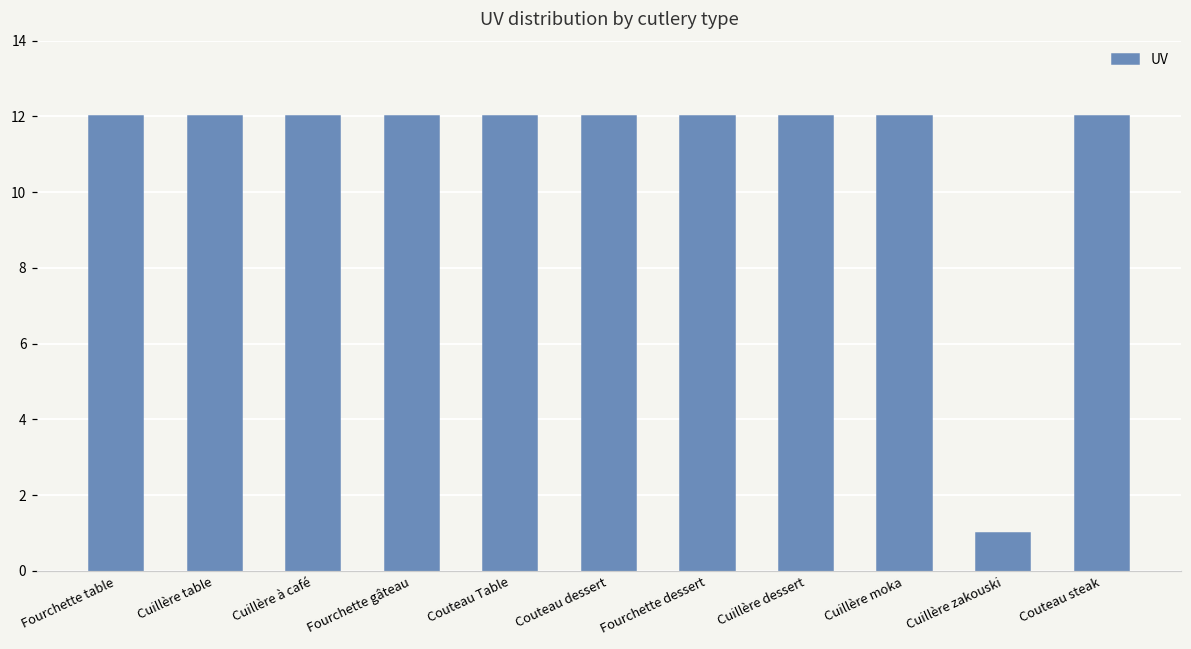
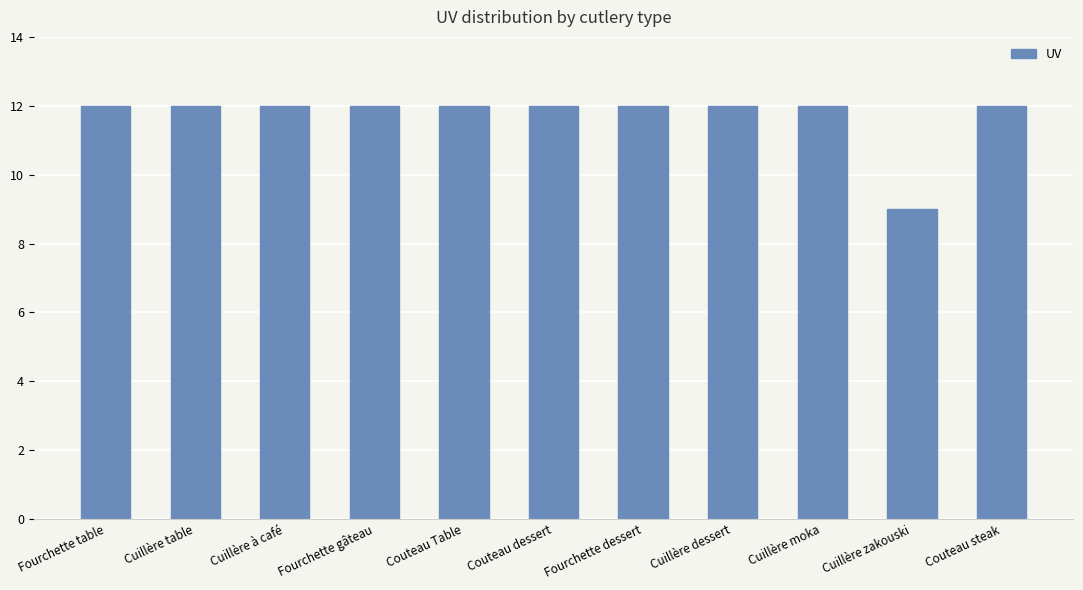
Cuillère zakouski: 1 -> 9
